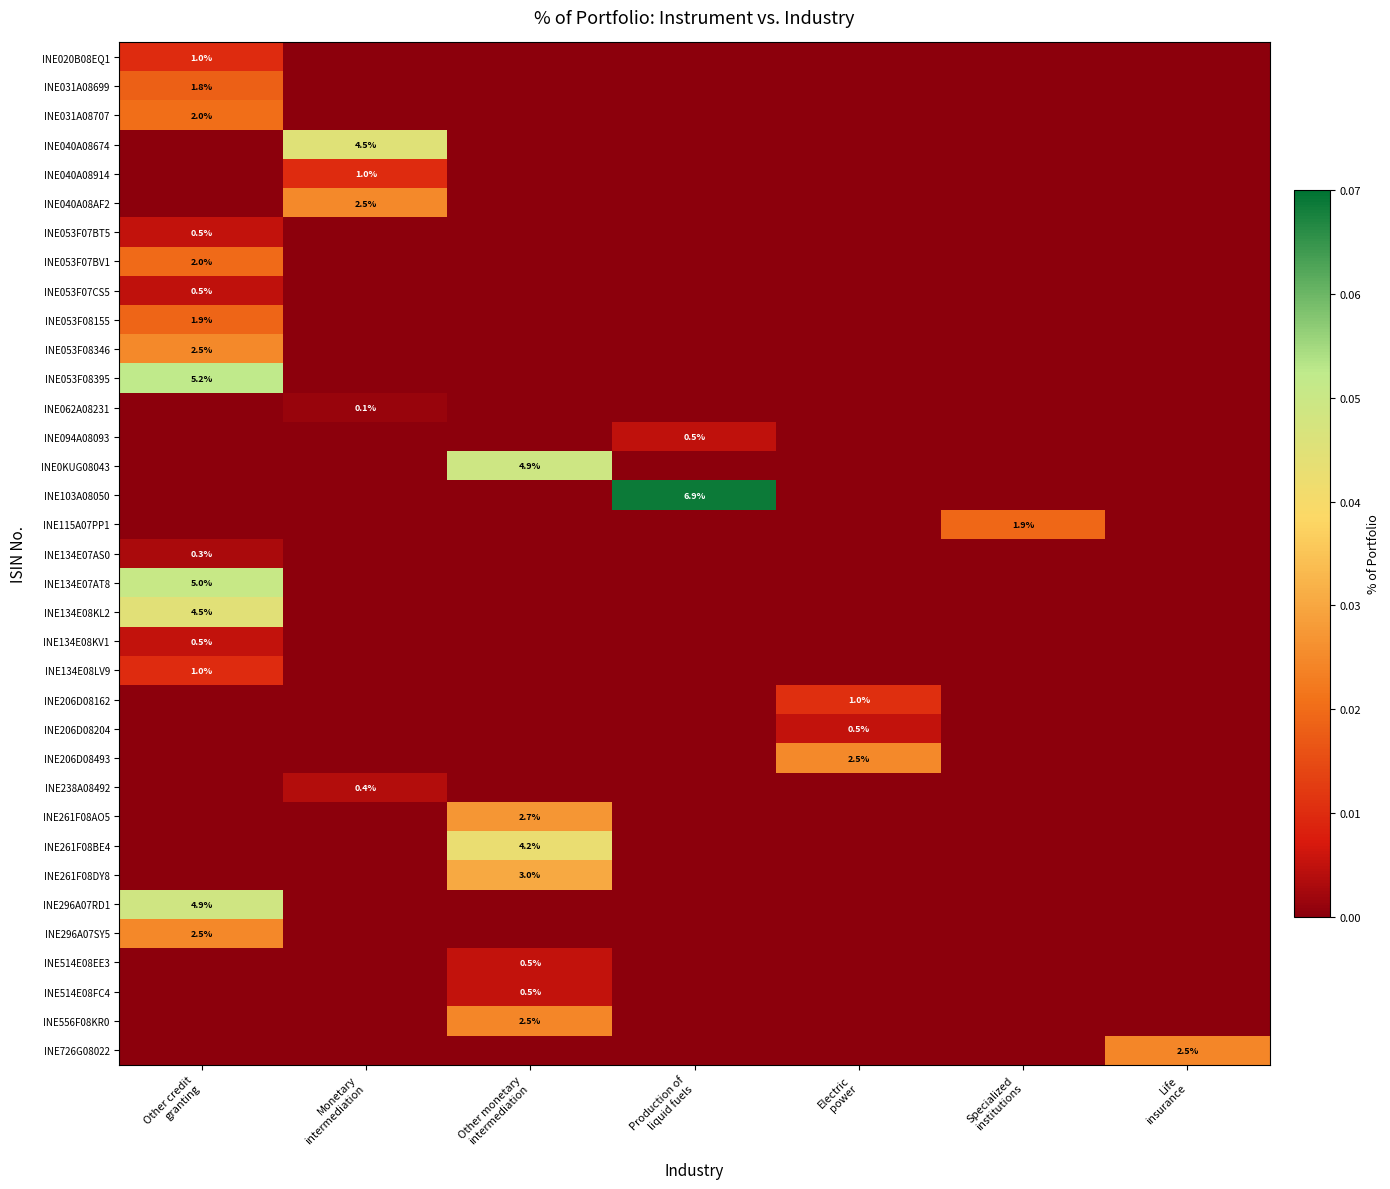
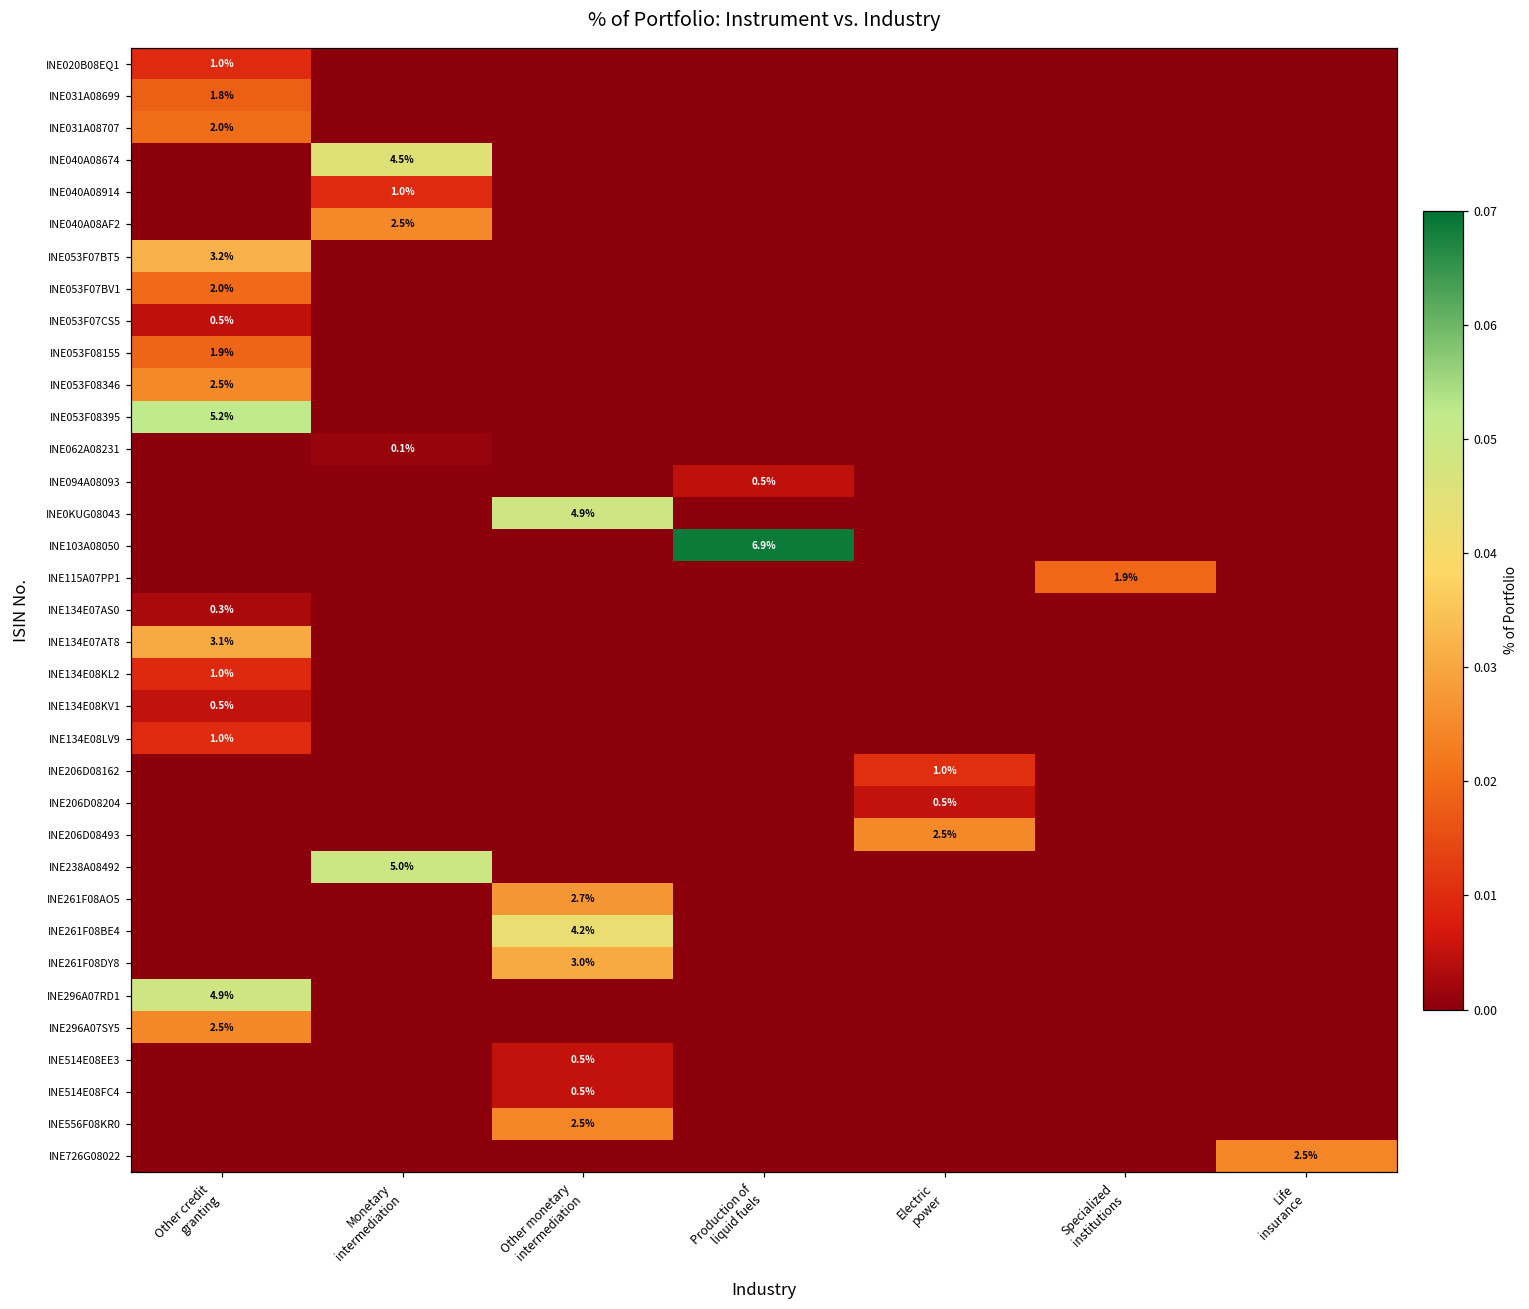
INE053F07BT5, Other credit granting: 0.5% -> 3.2%
INE134E07AT8, Other credit granting: 5.0% -> 3.1%
INE134E08KL2, Other credit granting: 4.5% -> 1.0%
INE238A08492, Monetary intermediation: 0.4% -> 5.0%
